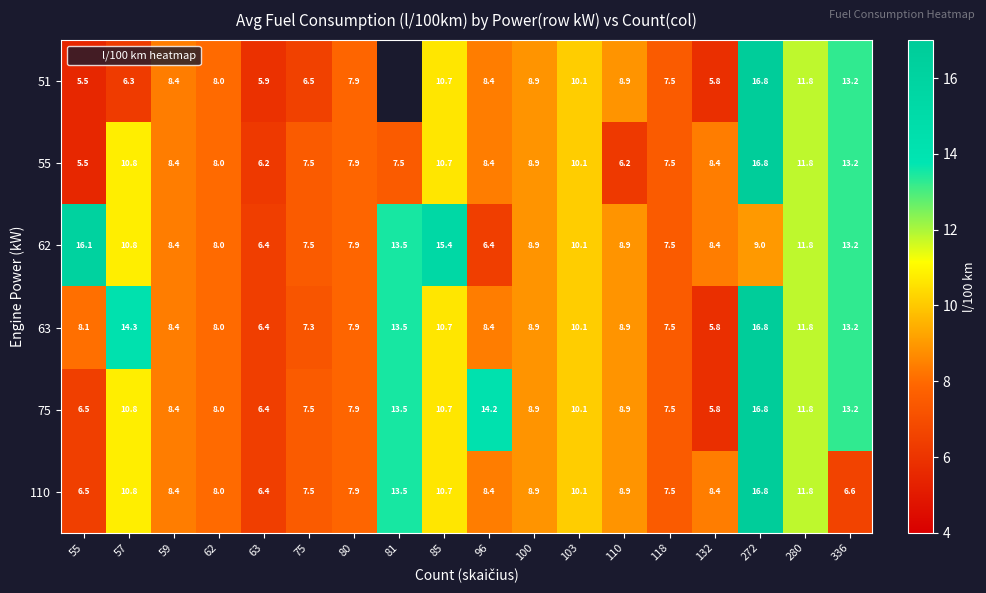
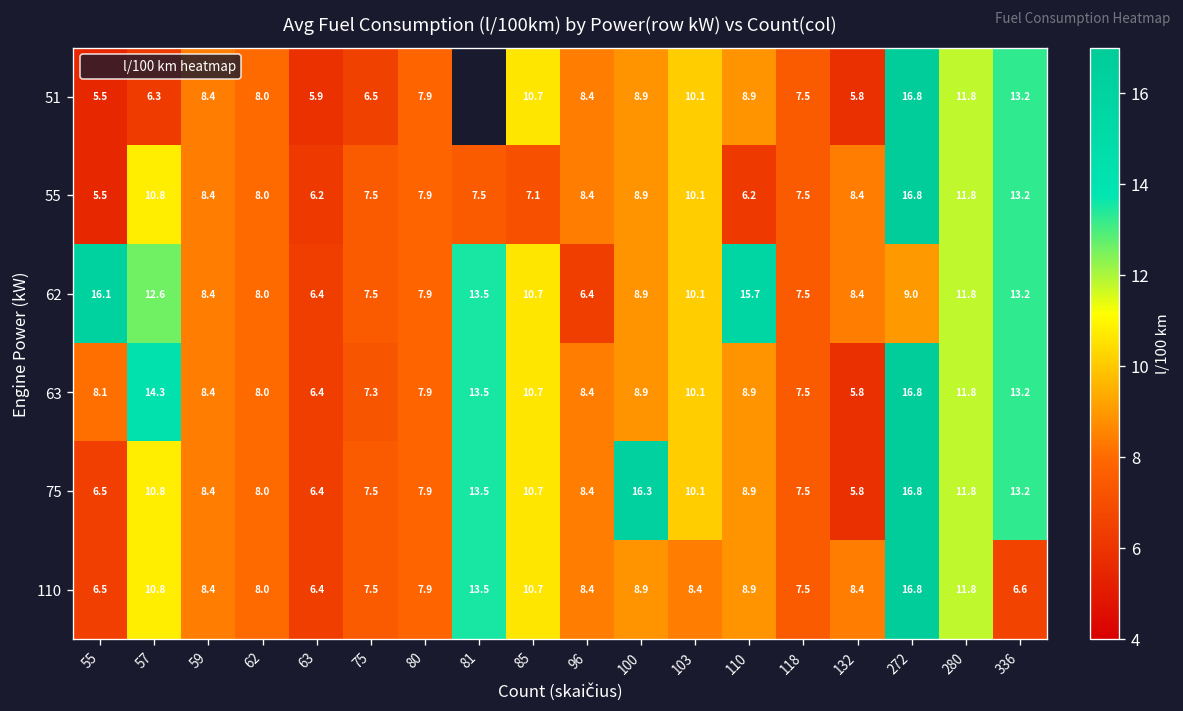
55, 85: 10.7 -> 7.1
62, 57: 10.8 -> 12.6
62, 85: 15.4 -> 10.7
62, 110: 8.9 -> 15.7
75, 96: 14.2 -> 8.4
75, 100: 8.9 -> 16.3
110, 103: 10.1 -> 8.4
